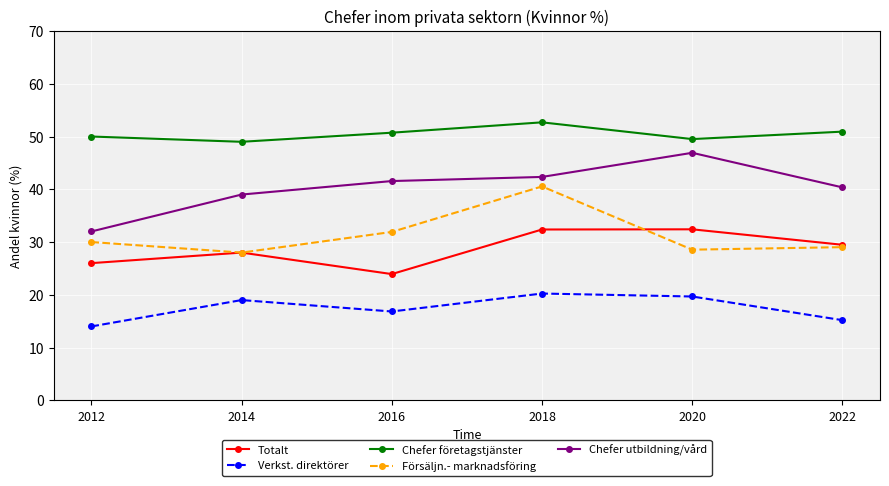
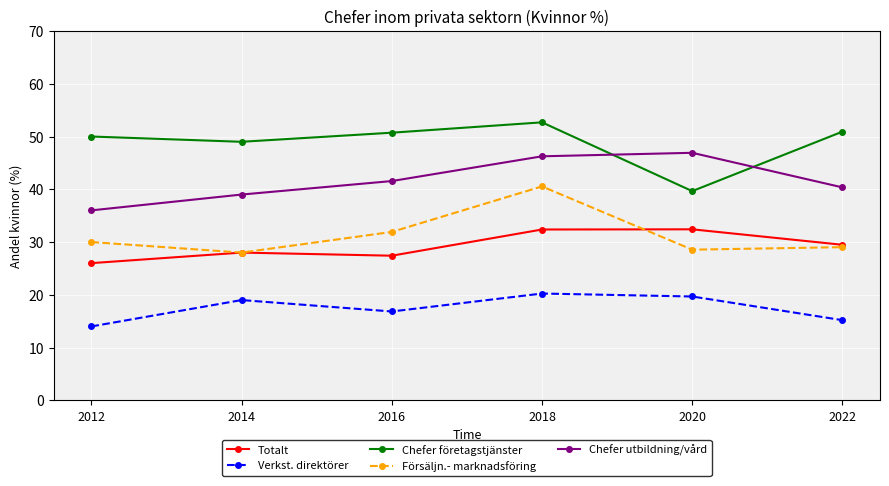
Chefer utbildning/vård, 2012: 32 -> 36
Totalt, 2016: 24 -> 27
Chefer utbildning/vård, 2018: 42 -> 46
Chefer företagstjänster, 2020: 50 -> 40
